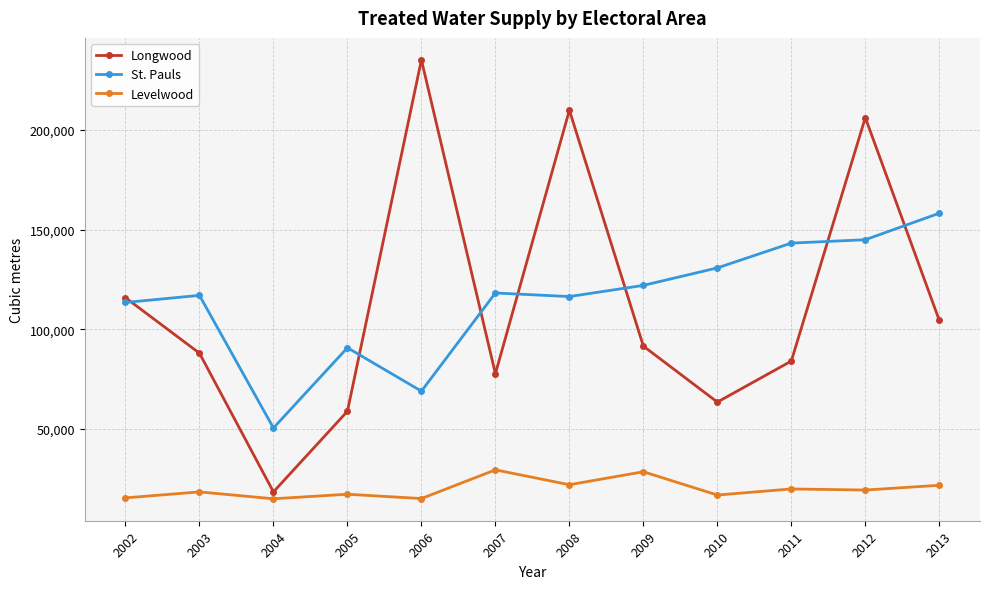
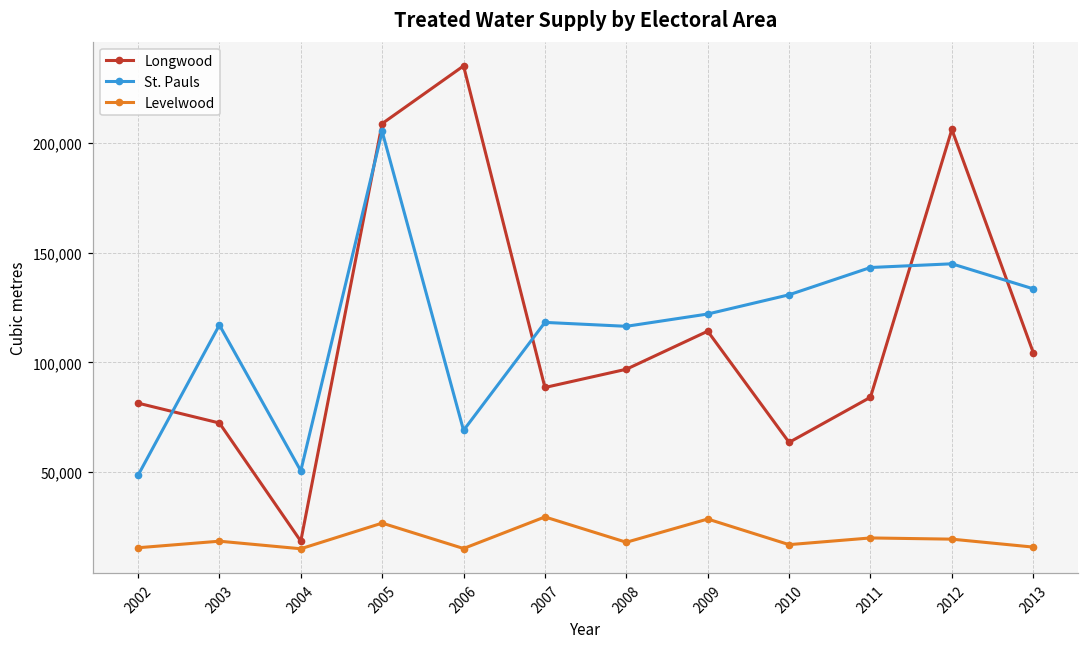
Longwood, 2002: 116,000 -> 81,000
St. Pauls, 2002: 113,000 -> 48,000
Longwood, 2003: 88,000 -> 72,000
Longwood, 2005: 59,000 -> 209,000
St. Pauls, 2005: 91,000 -> 205,000
Levelwood, 2005: 17,000 -> 27,000
Longwood, 2007: 78,000 -> 89,000
Longwood, 2008: 210,000 -> 97,000
Levelwood, 2008: 22,000 -> 18,000
Longwood, 2009: 92,000 -> 114,000
St. Pauls, 2013: 158,000 -> 134,000
Levelwood, 2013: 22,000 -> 16,000
